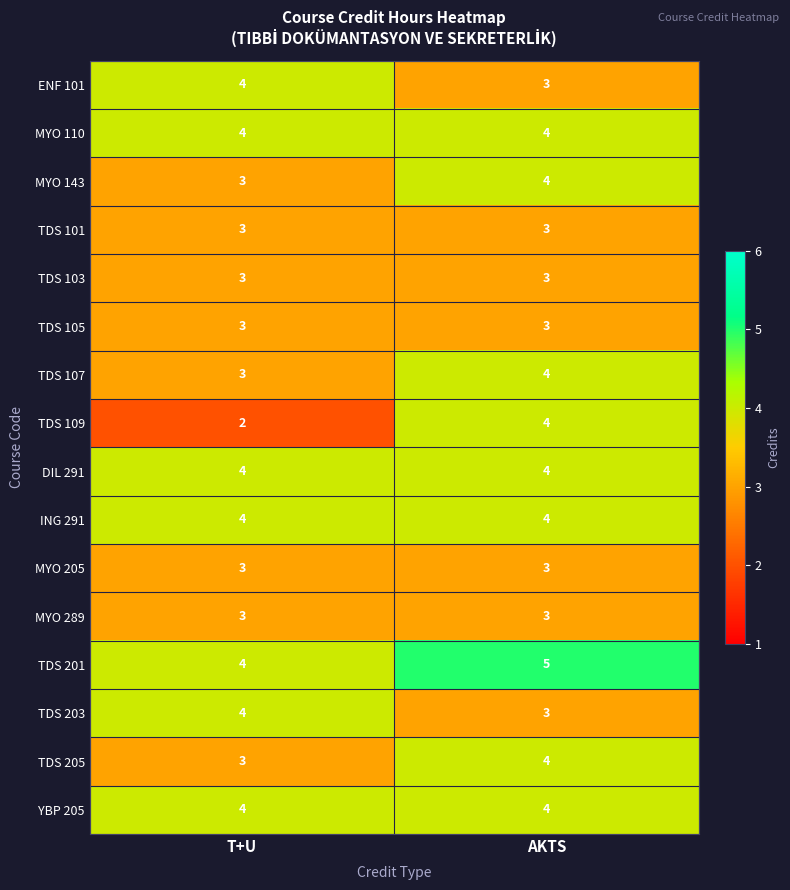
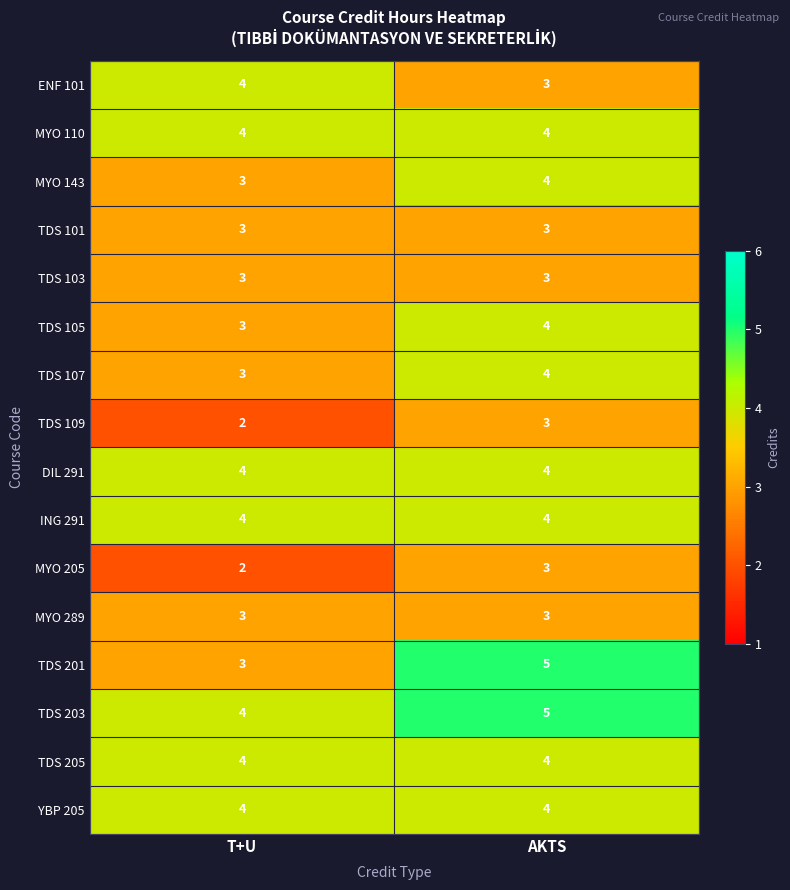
TDS 105, AKTS: 3 -> 4
TDS 109, AKTS: 4 -> 3
MYO 205, T+U: 3 -> 2
TDS 201, T+U: 4 -> 3
TDS 203, AKTS: 3 -> 5
TDS 205, T+U: 3 -> 4
